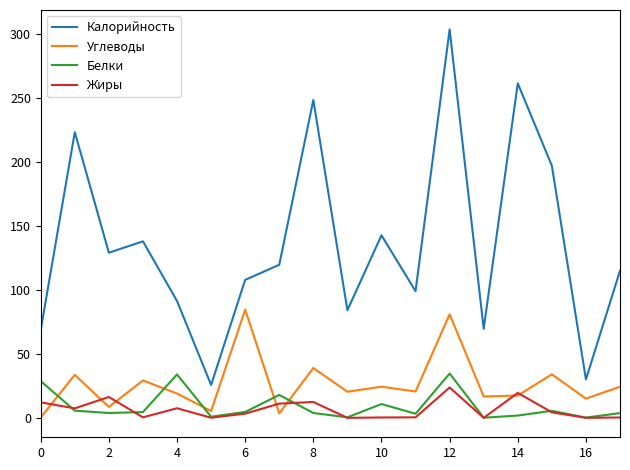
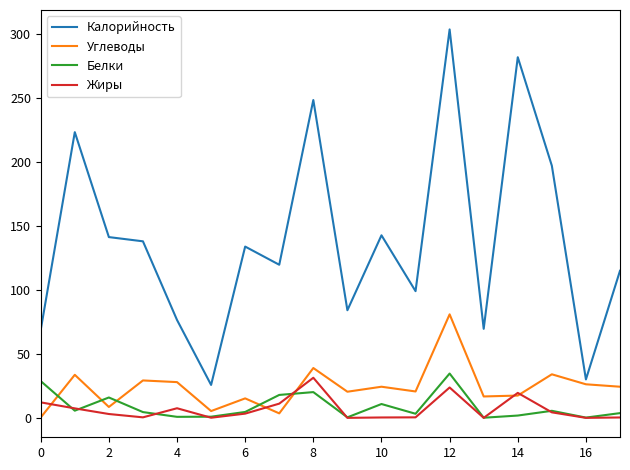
Калорийность, 2: 129 -> 141
Белки, 2: 4 -> 16
Жиры, 2: 16 -> 3
Калорийность, 4: 91 -> 76
Углеводы, 4: 19 -> 28
Белки, 4: 34 -> 1
Калорийность, 6: 108 -> 134
Углеводы, 6: 85 -> 15
Белки, 8: 4 -> 20
Жиры, 8: 12 -> 31
Калорийность, 14: 261 -> 282
Углеводы, 16: 15 -> 26
